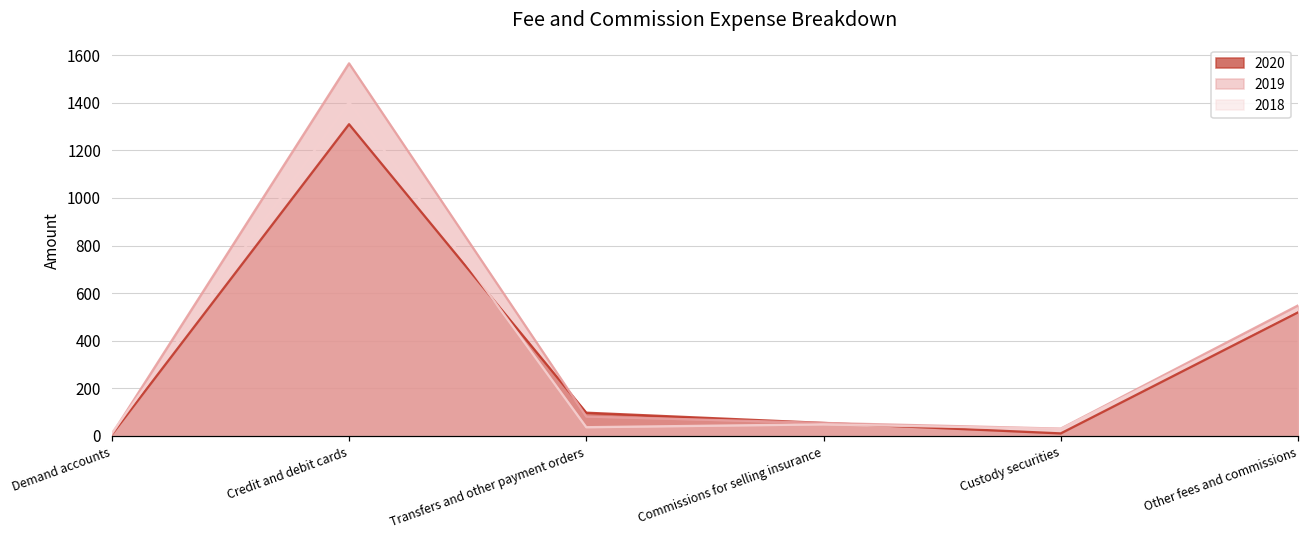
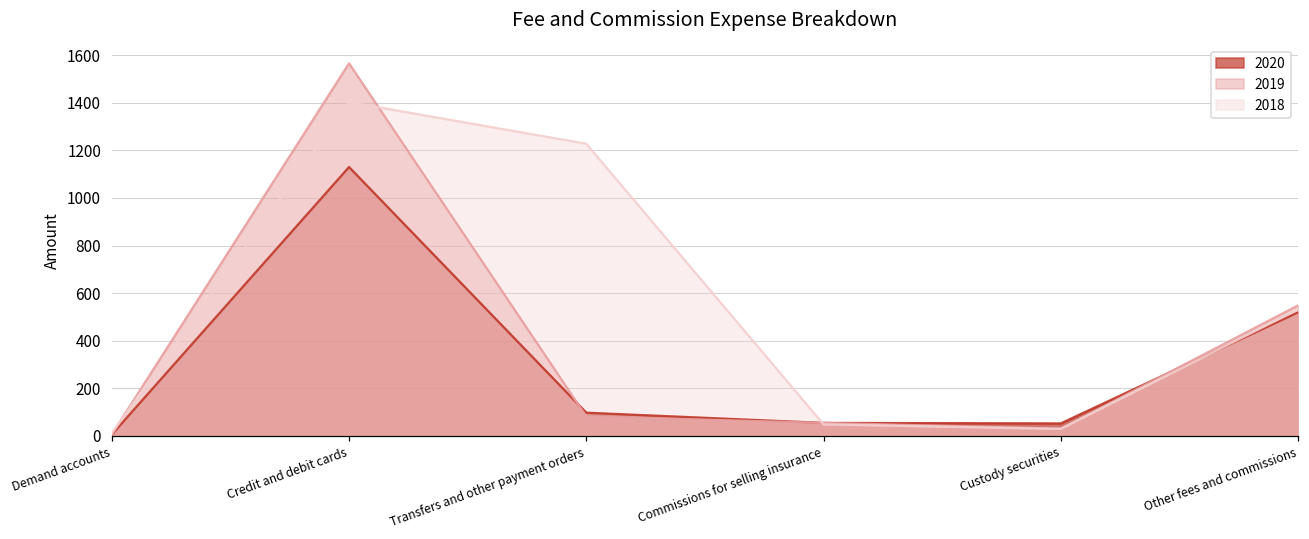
2020, Credit and debit cards: 1310 -> 1130
2018, Transfers and other payment orders: 40 -> 1230
2020, Custody securities: 10 -> 50
